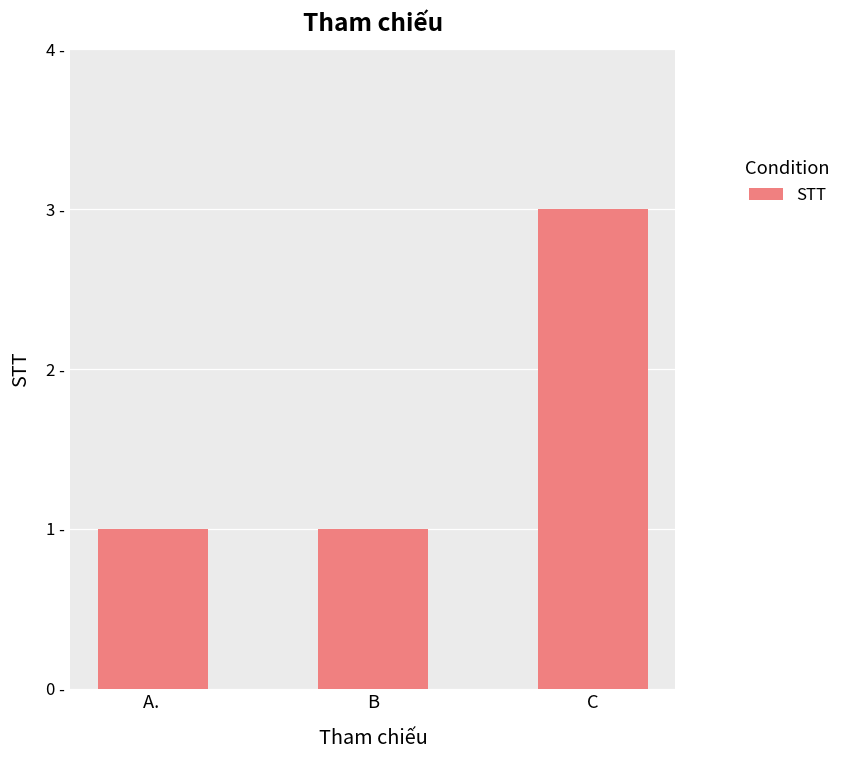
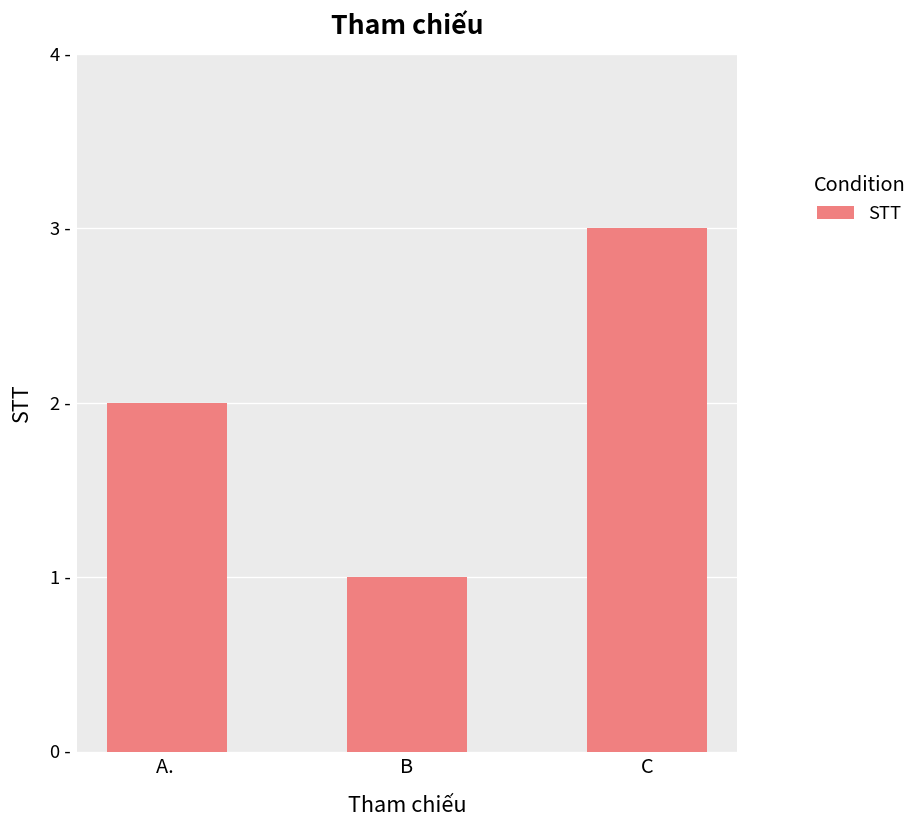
A.: 1 - -> 2 -
